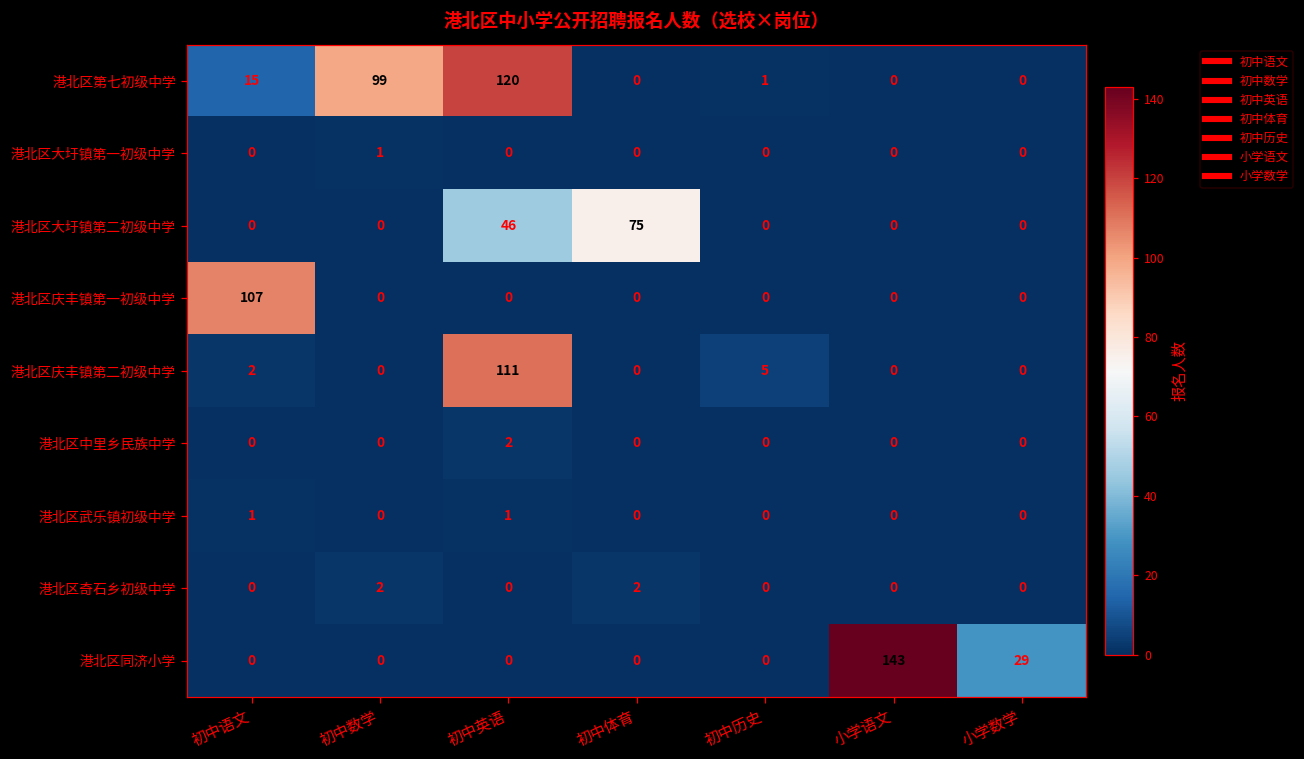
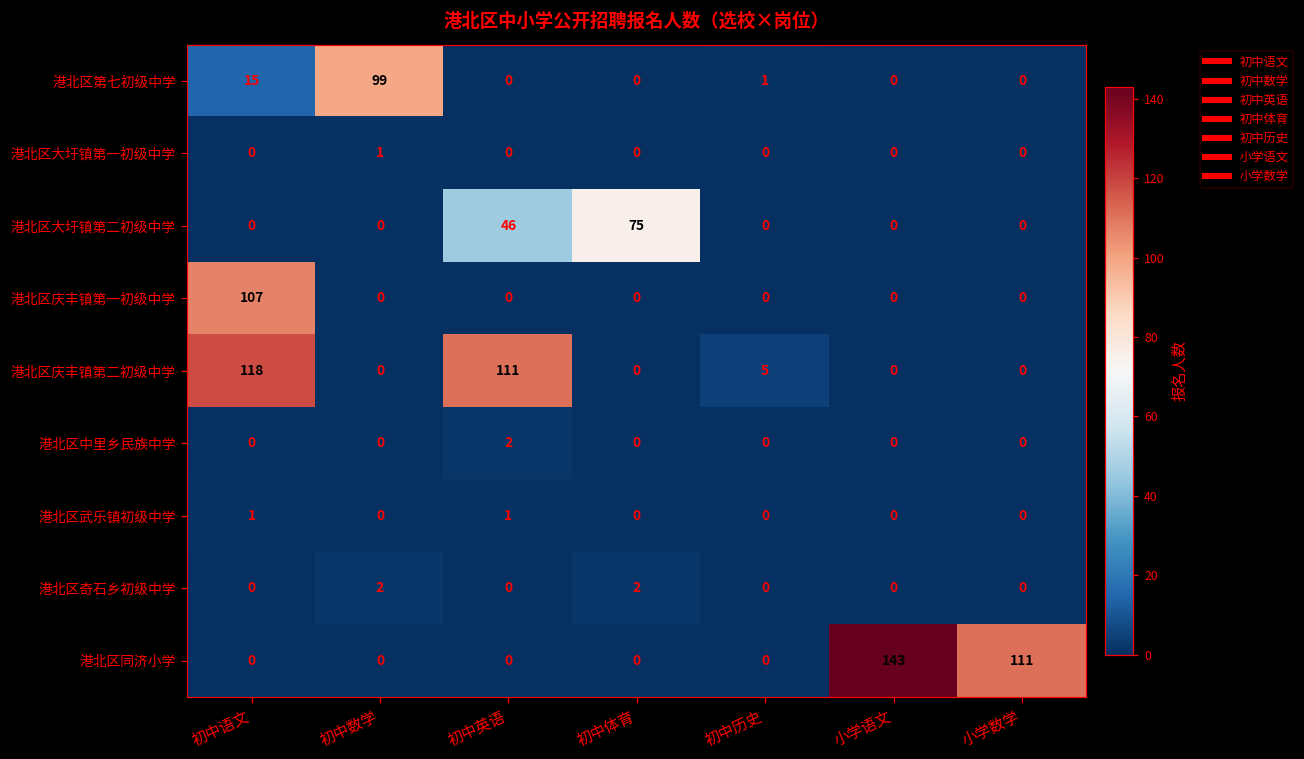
港北区第七初级中学, 初中英语: 120 -> 0
港北区庆丰镇第二初级中学, 初中语文: 2 -> 118
港北区同济小学, 小学数学: 29 -> 111
